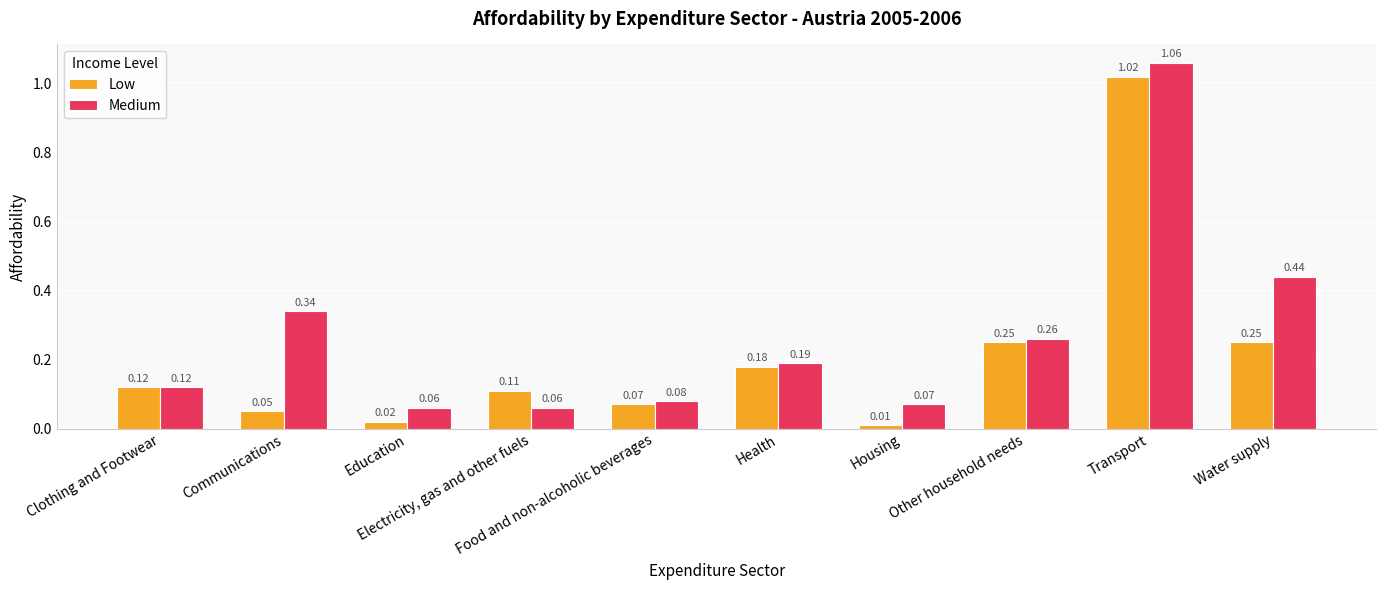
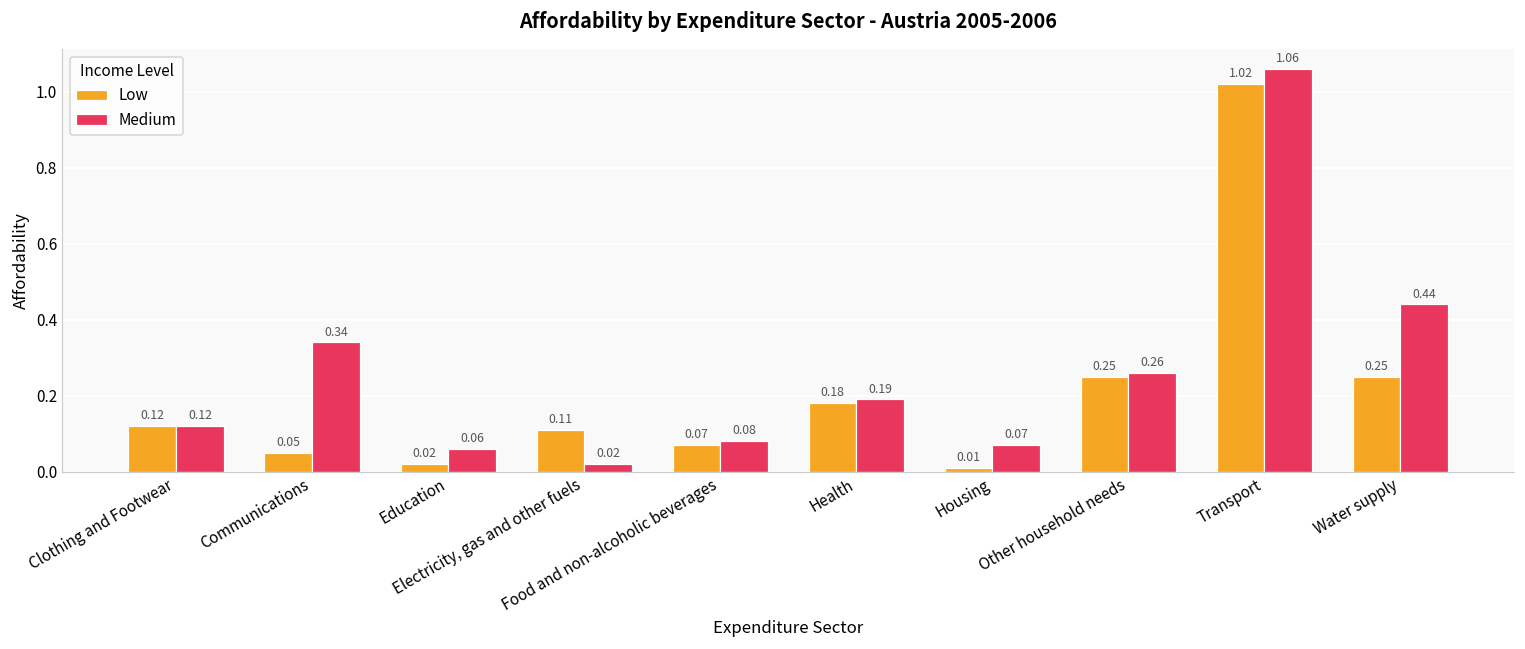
Medium, Electricity, gas and other fuels: 0.06 -> 0.02
